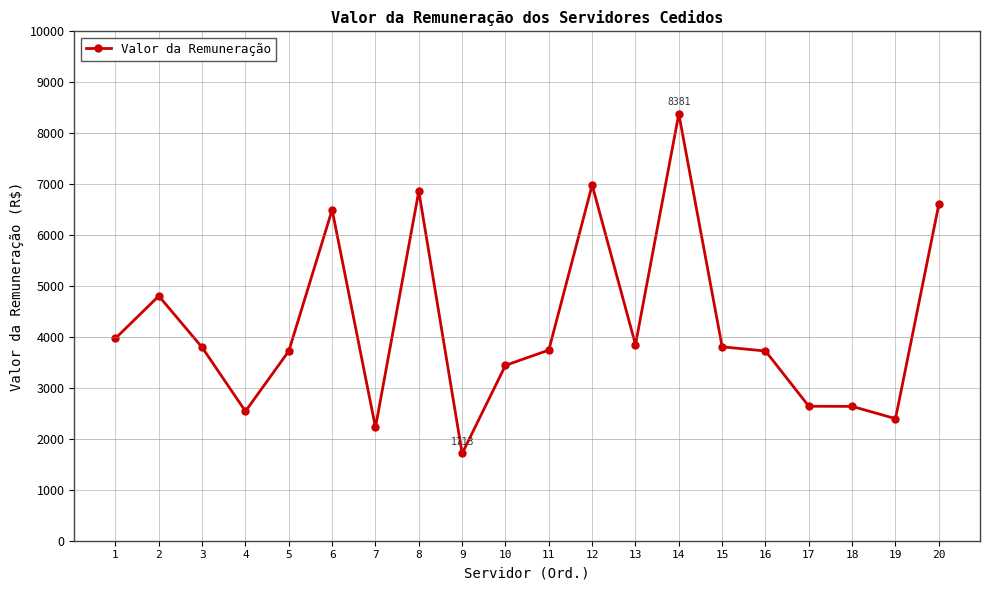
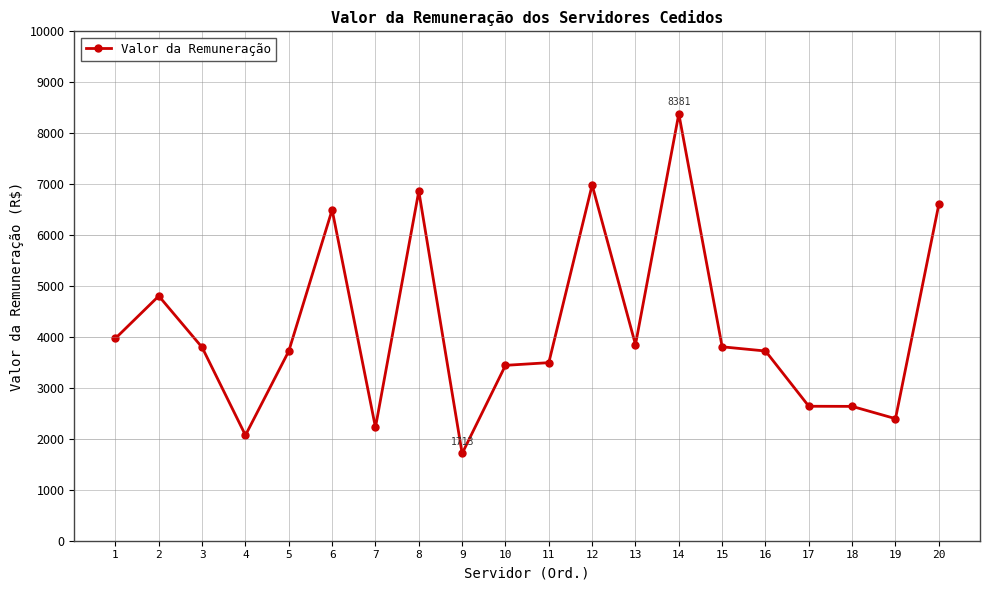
4: 2500 -> 2100
11: 3700 -> 3500
